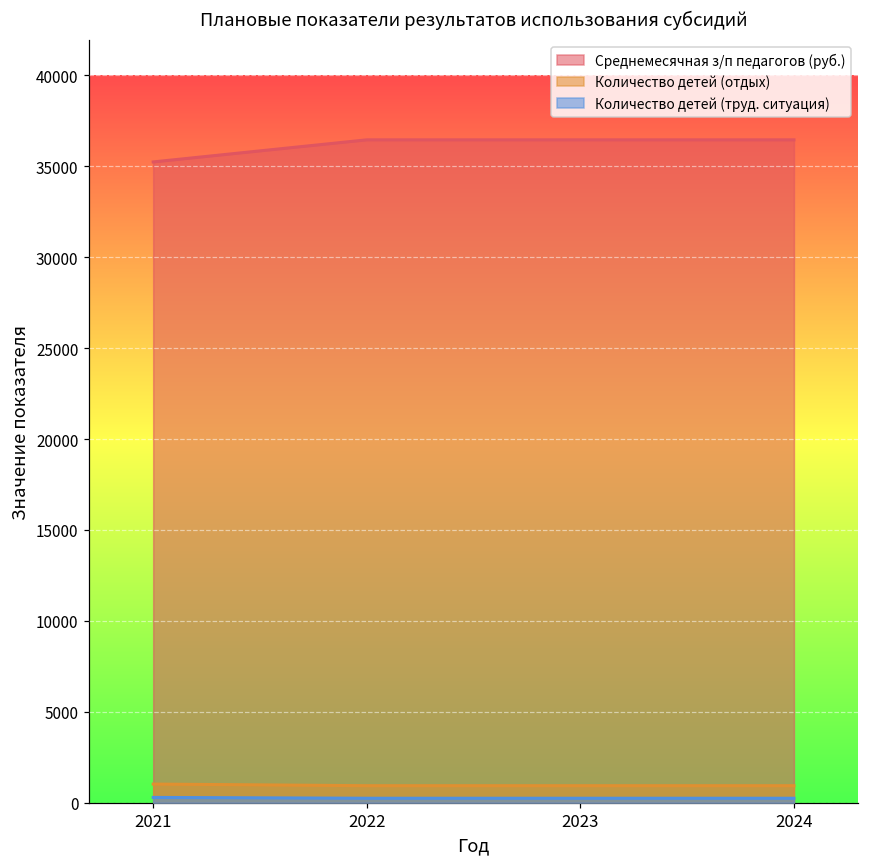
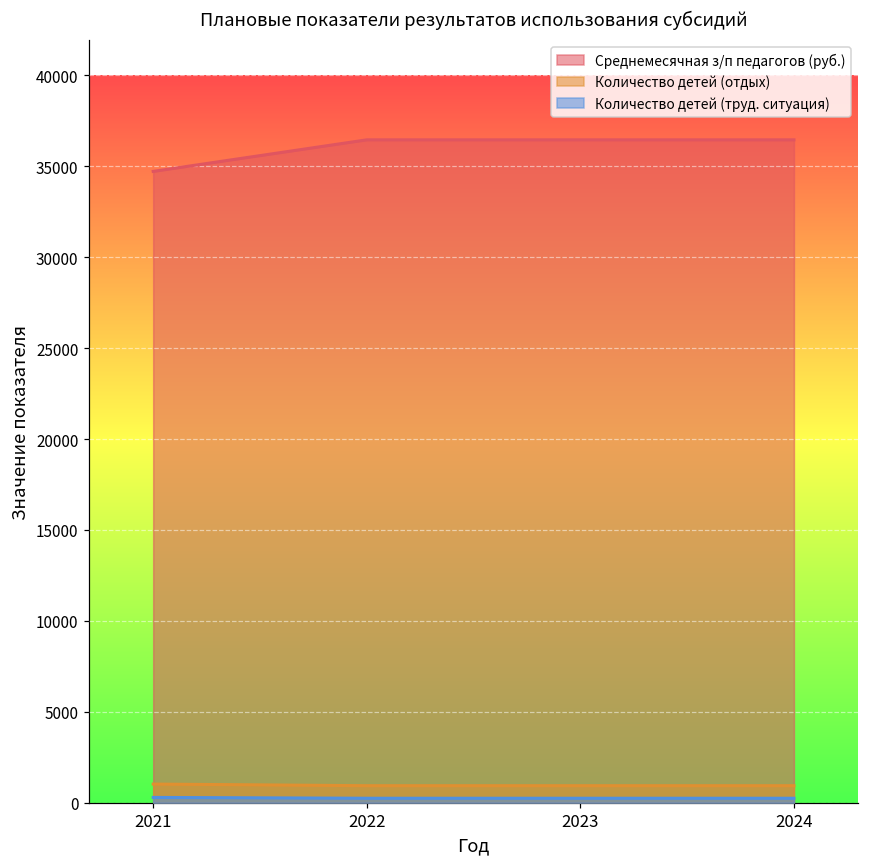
Среднемесячная з/п педагогов (руб.), 2021: 35200 -> 34700
